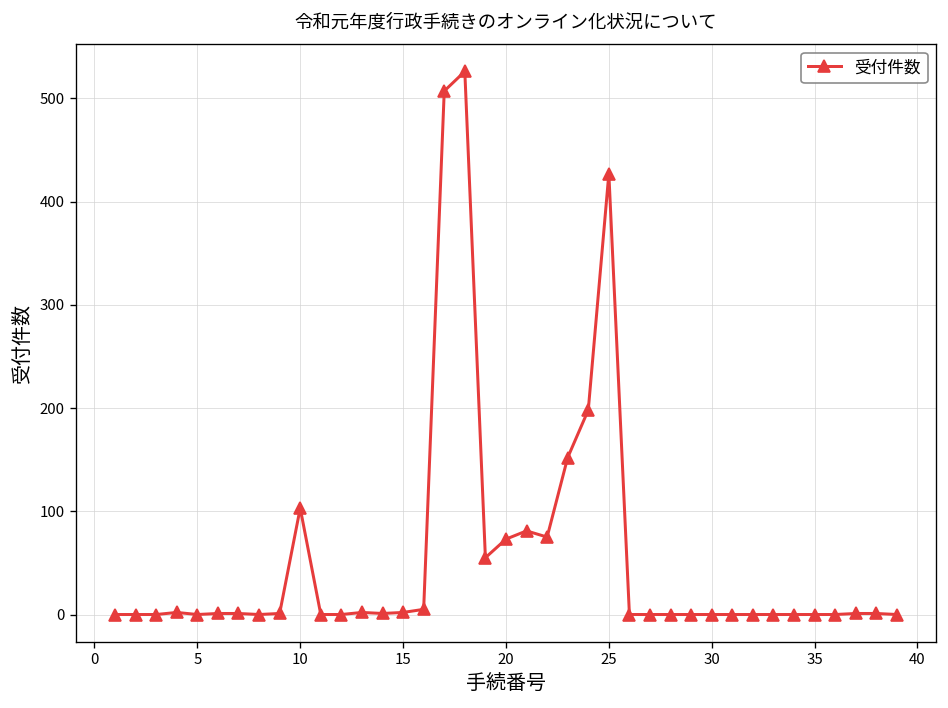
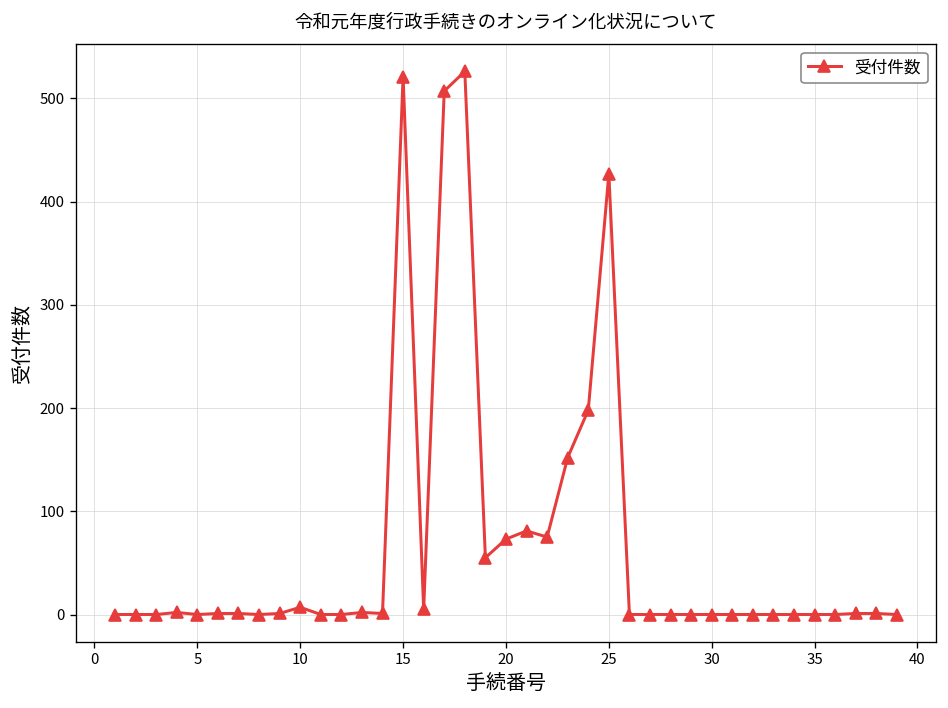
10: 100 -> 10
15: 0 -> 520
